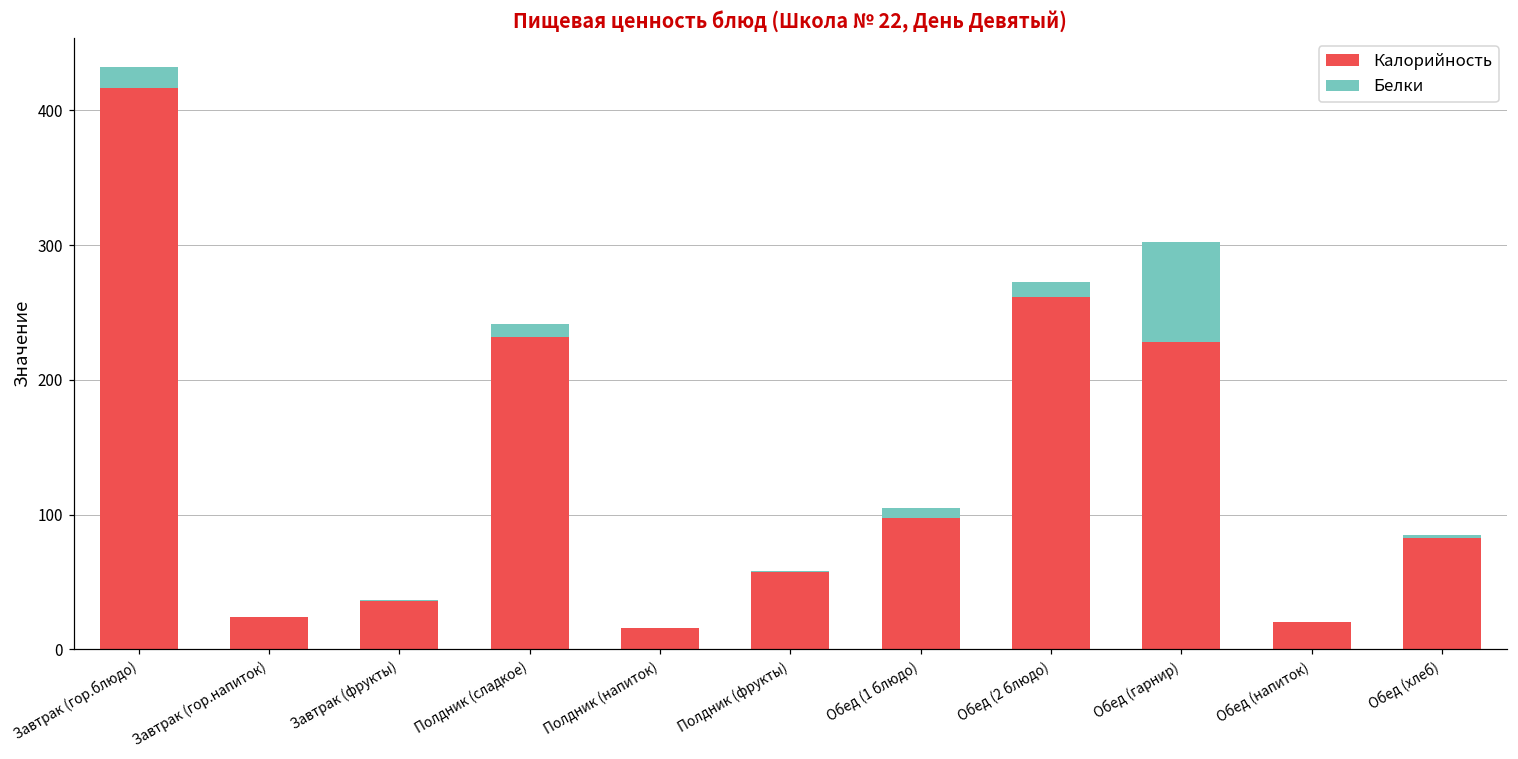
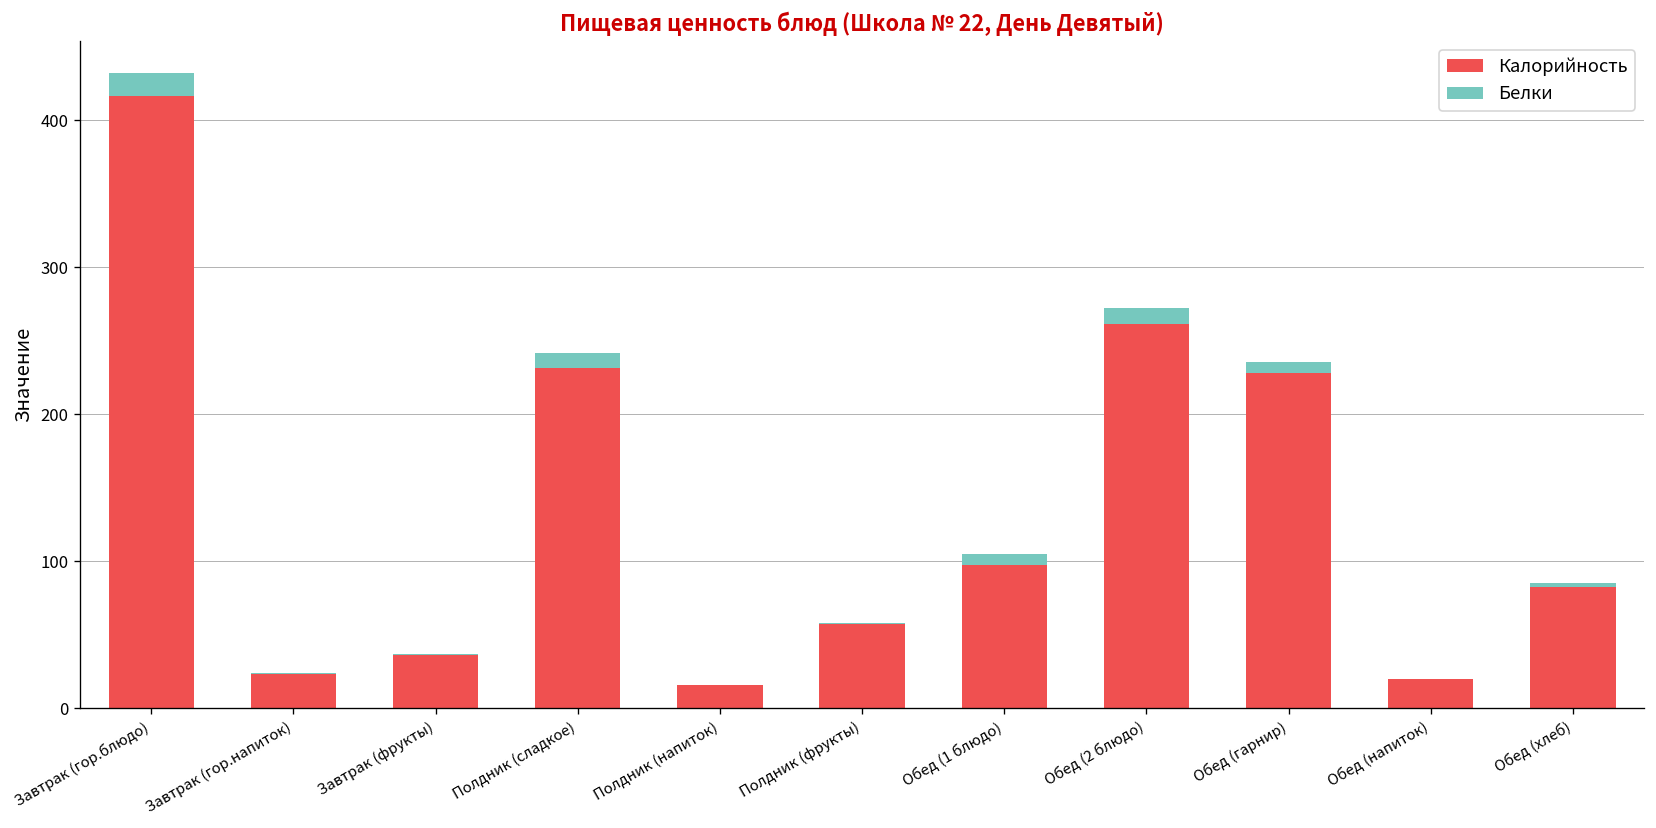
Белки, Обед (гарнир): 74 -> 8
